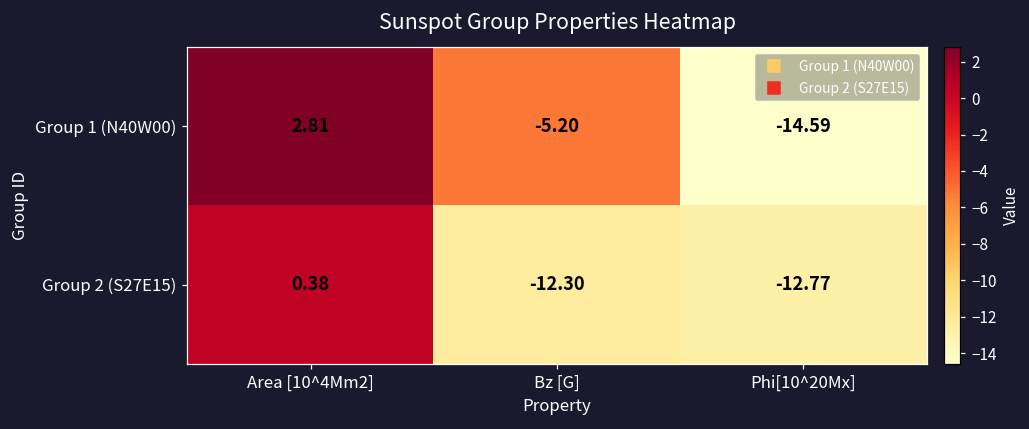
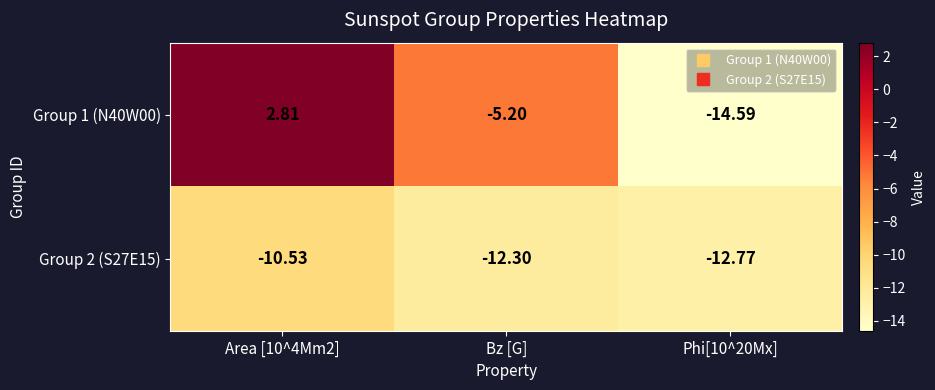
Group 2 (S27E15), Area [10^4Mm2]: 0.38 -> -10.53
